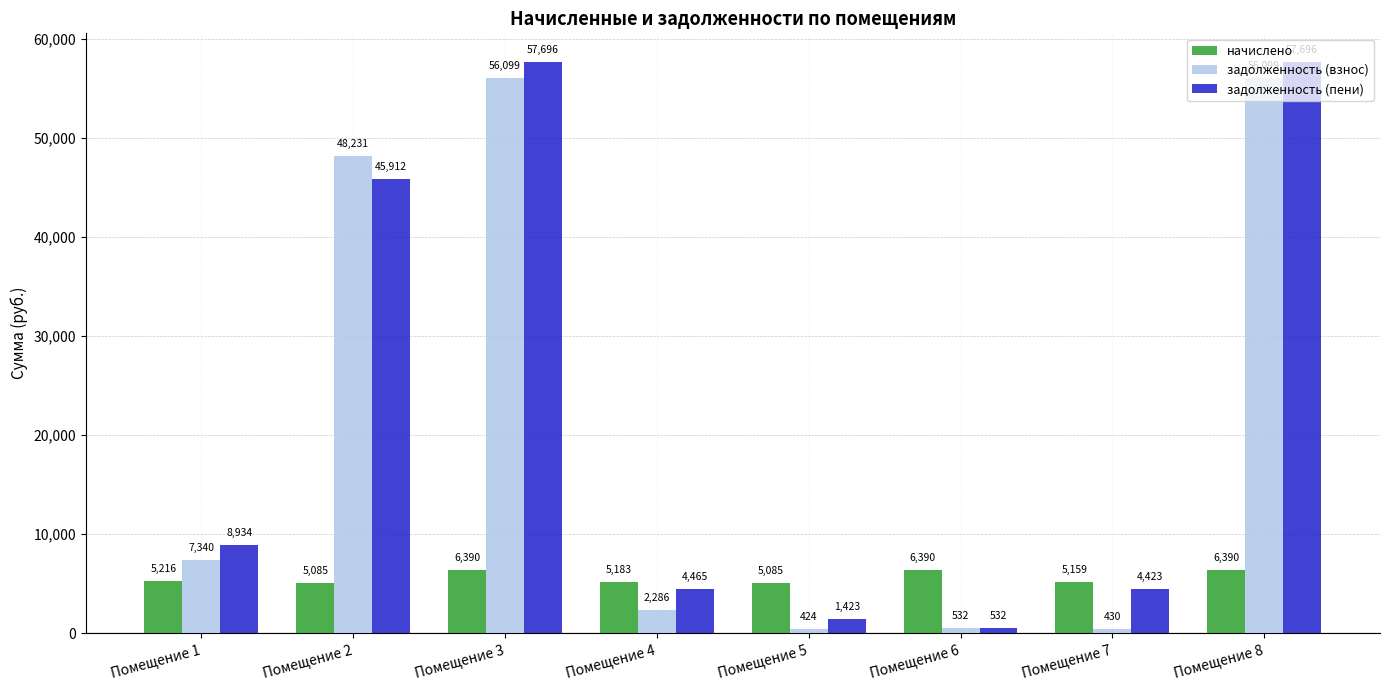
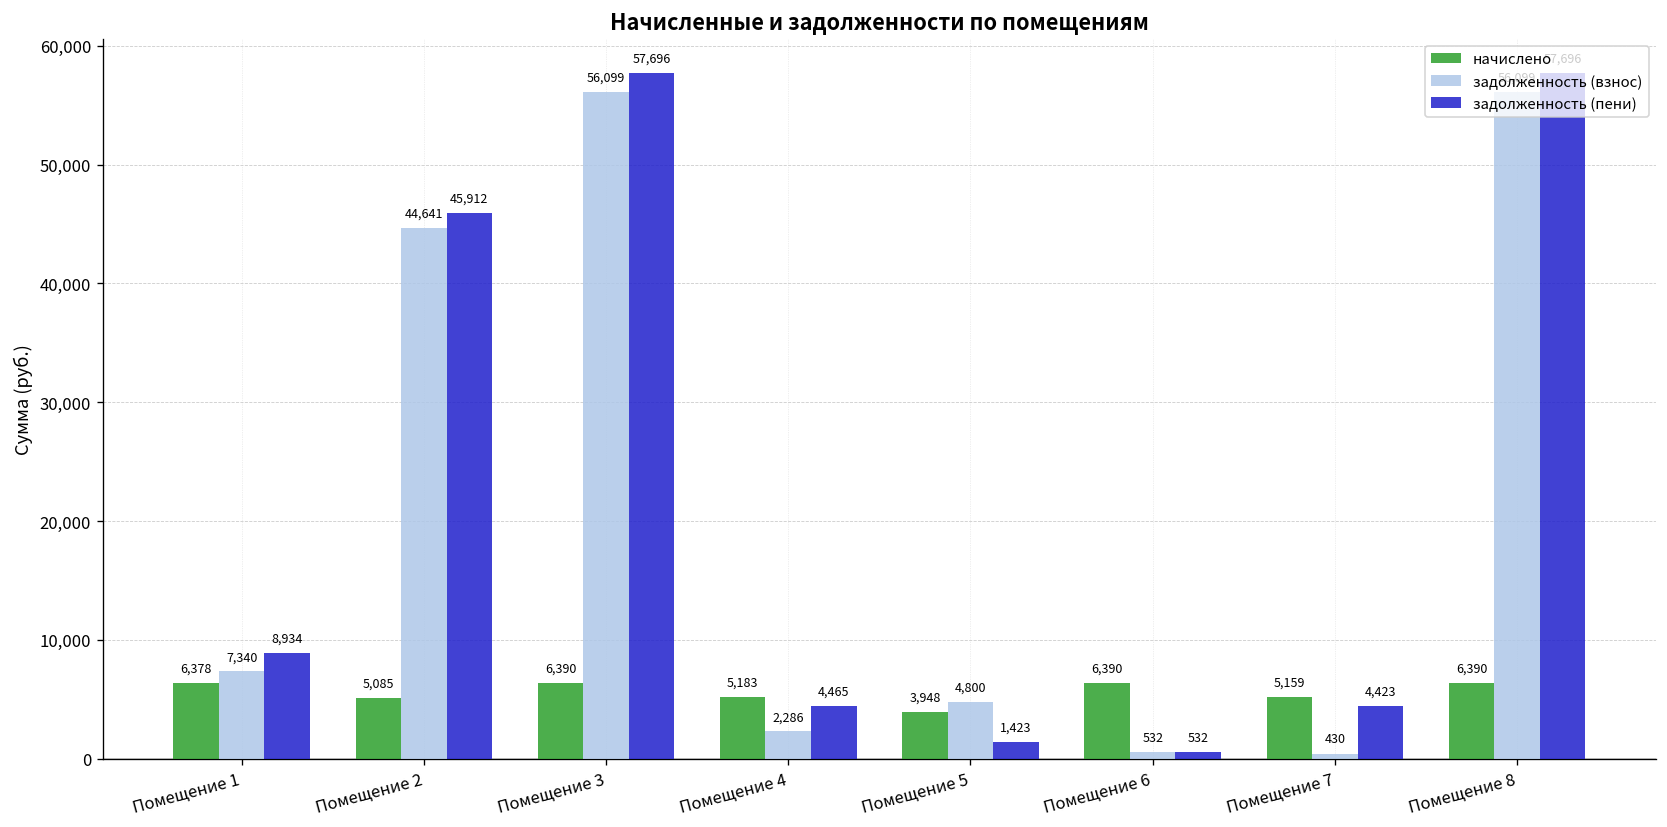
начислено, Помещение 1: 5,216 -> 6,378
задолженность (взнос), Помещение 2: 48,231 -> 44,641
начислено, Помещение 5: 5,085 -> 3,948
задолженность (взнос), Помещение 5: 424 -> 4,800
